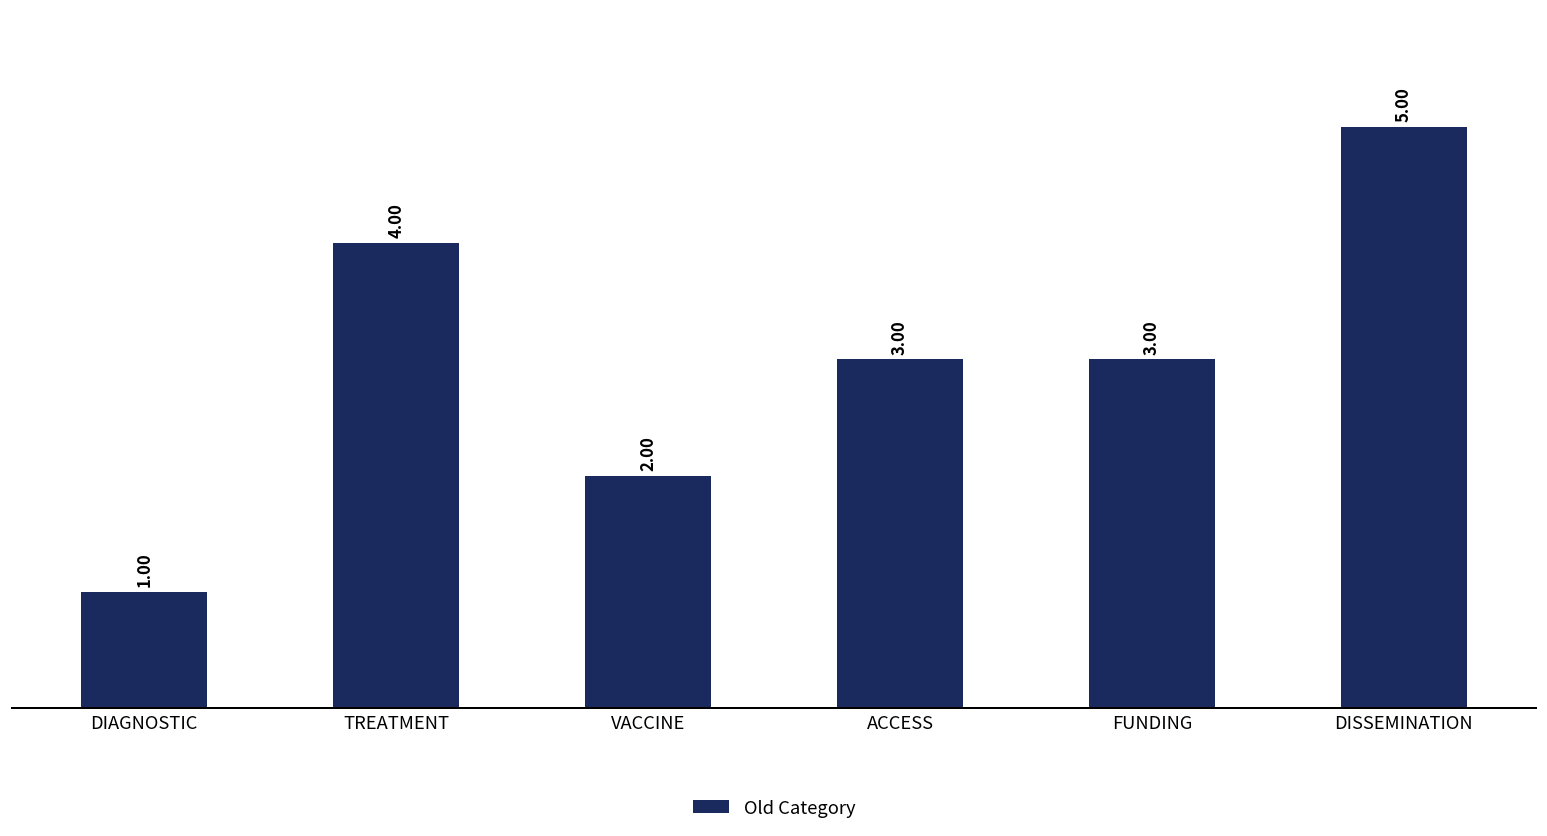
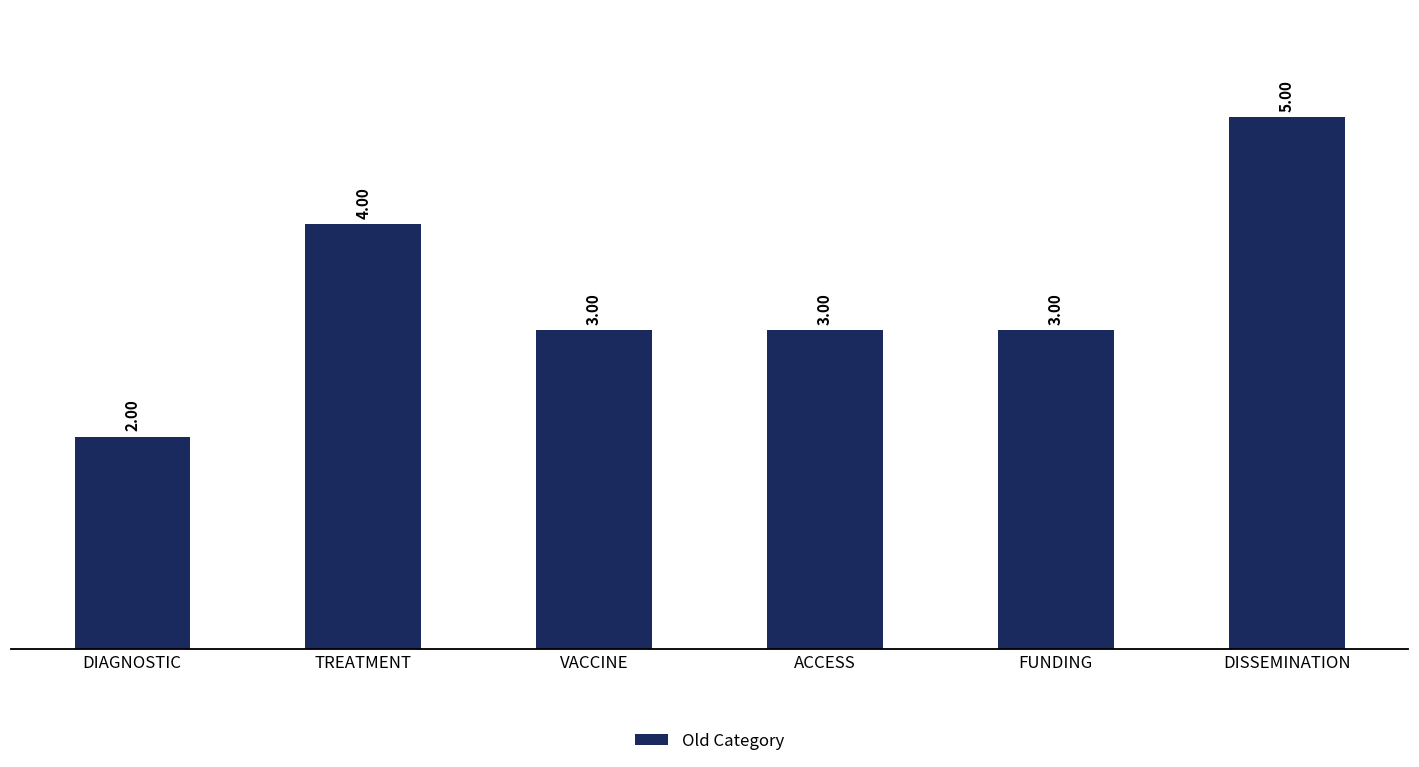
DIAGNOSTIC: 1.00 -> 2.00
VACCINE: 2.00 -> 3.00
